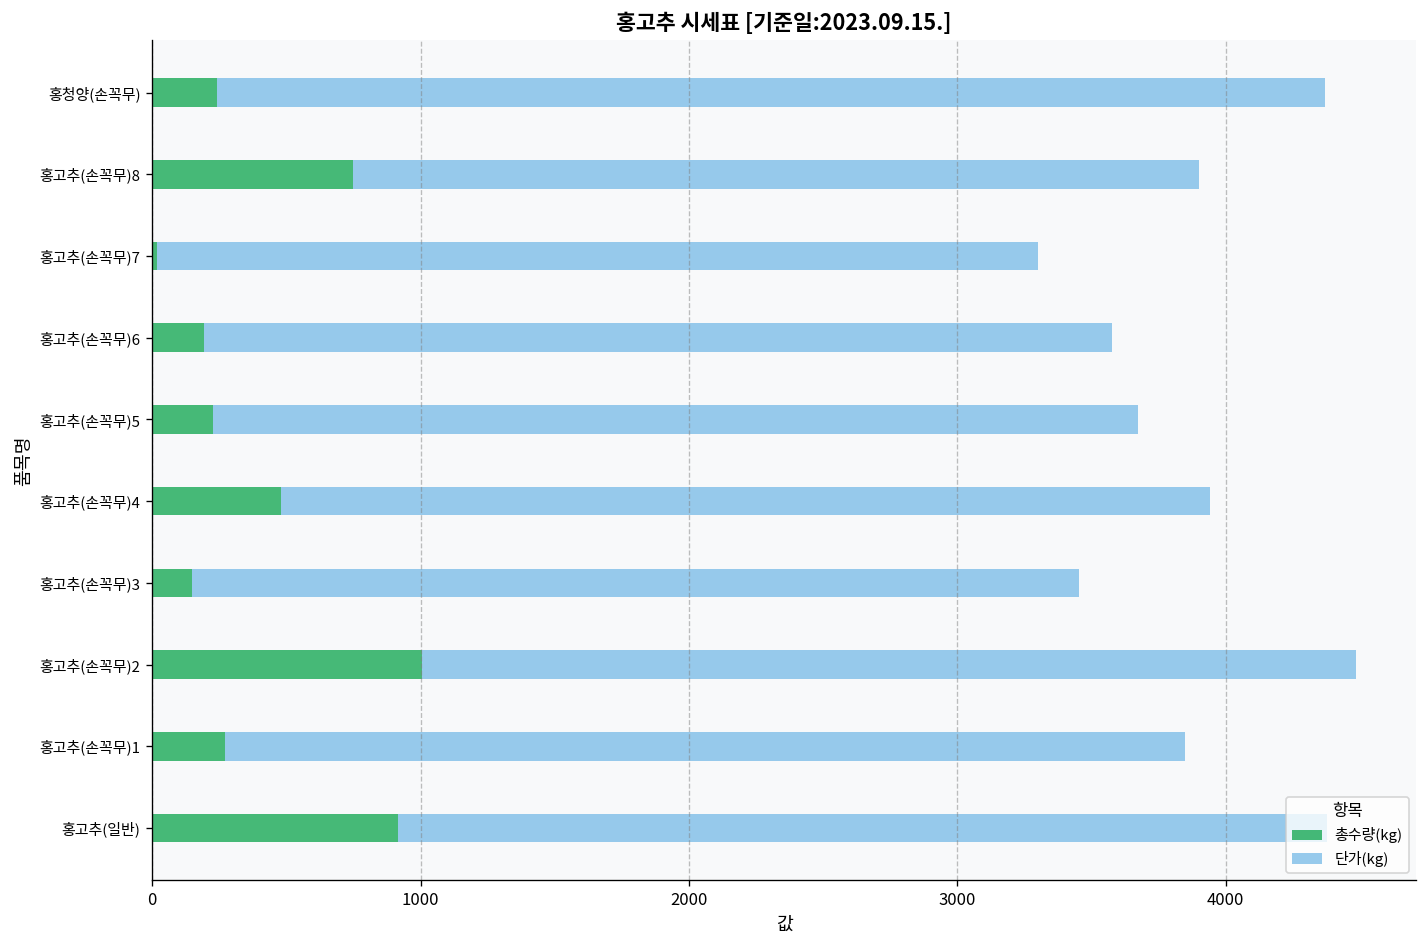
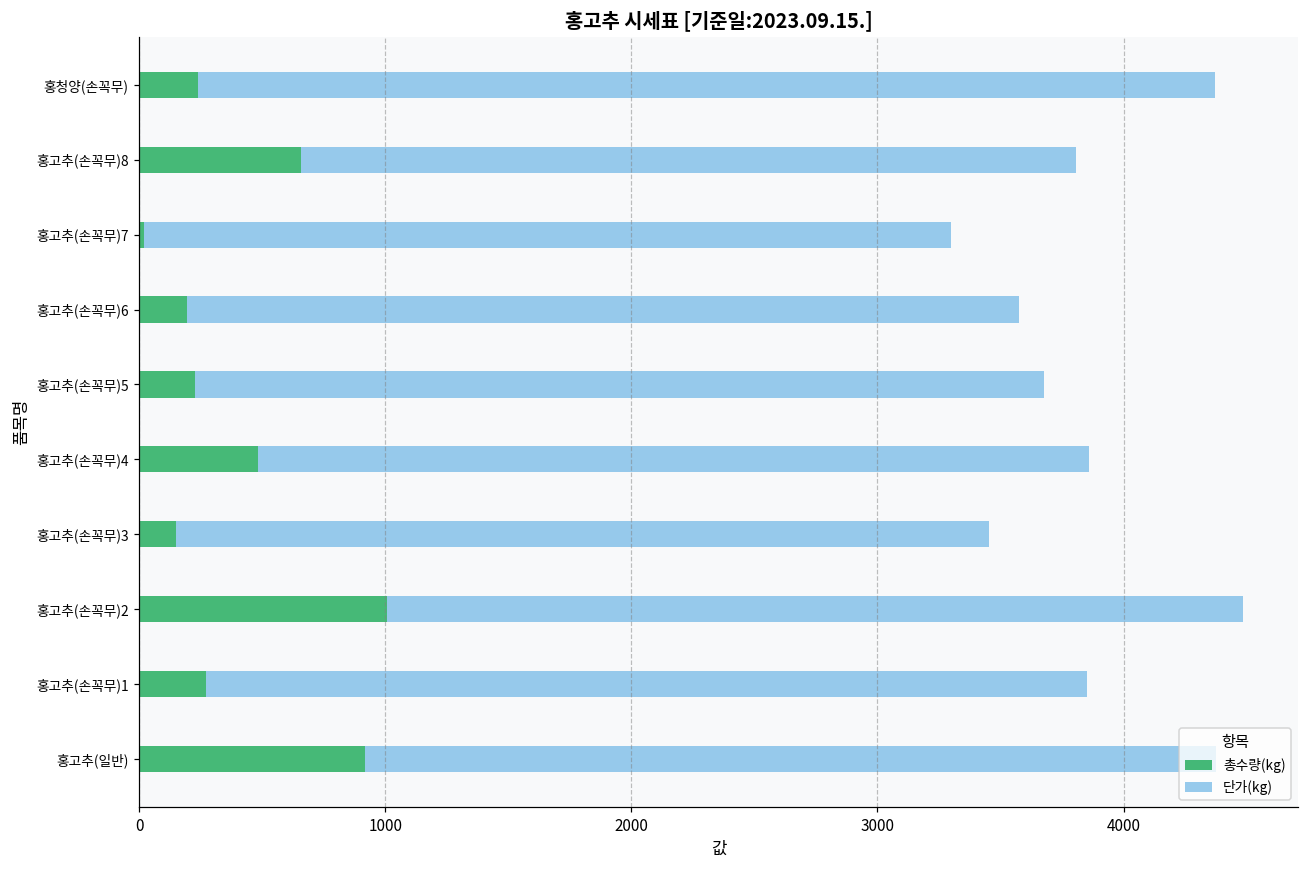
총수량(kg), 홍고추(손꼭무)8: 750 -> 660
단가(kg), 홍고추(손꼭무)4: 3460 -> 3380
